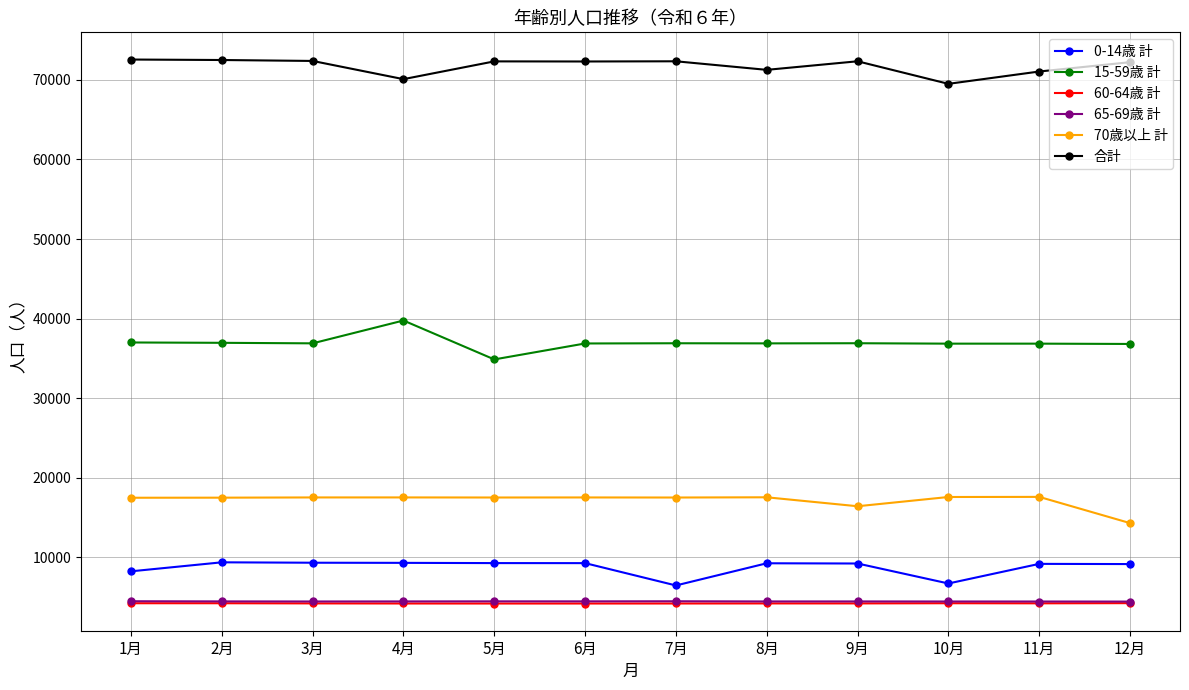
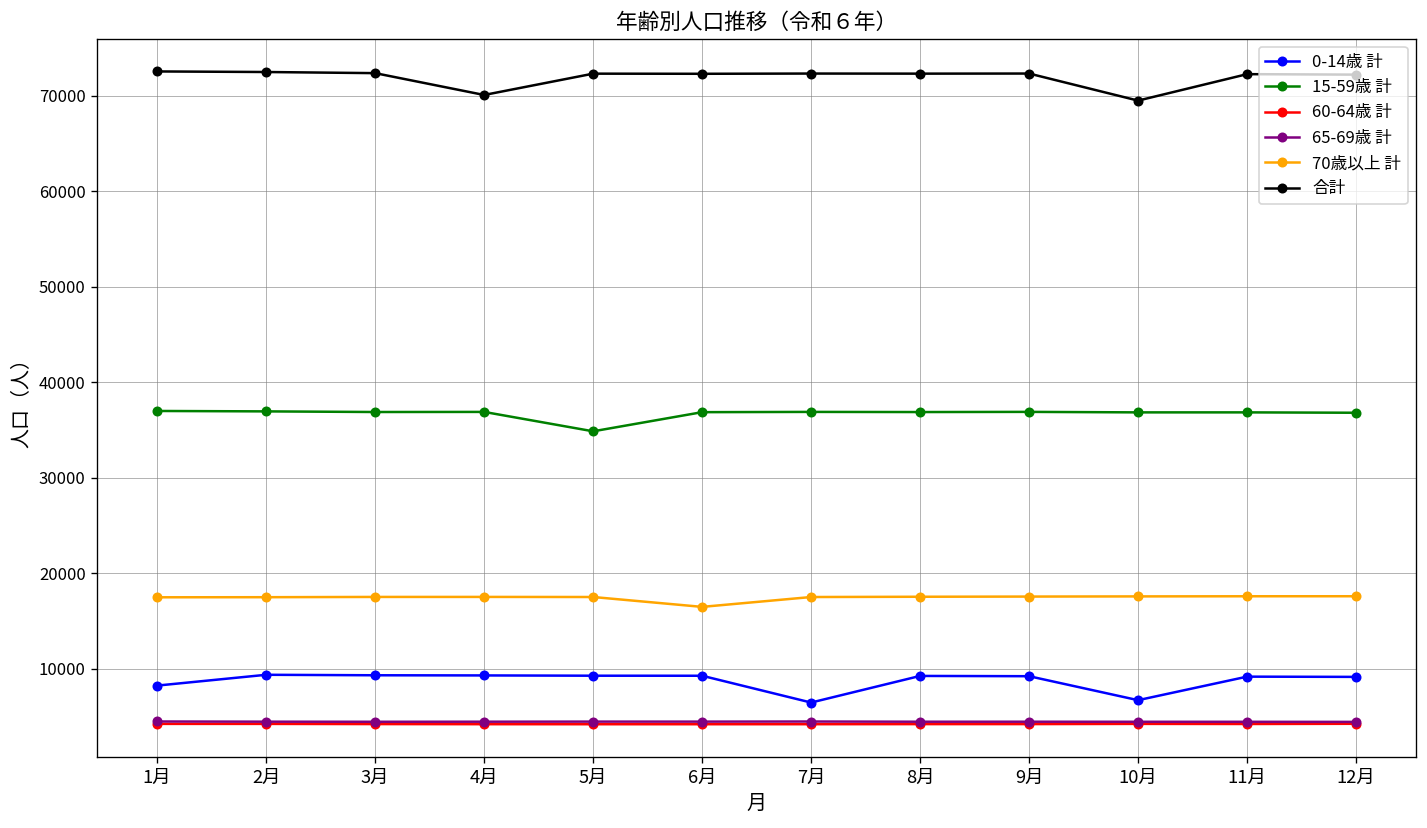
15-59歳 計, 4月: 40000 -> 37000
70歳以上 計, 6月: 18000 -> 16000
合計, 8月: 71000 -> 72000
70歳以上 計, 9月: 16000 -> 18000
合計, 11月: 71000 -> 72000
70歳以上 計, 12月: 14000 -> 18000
